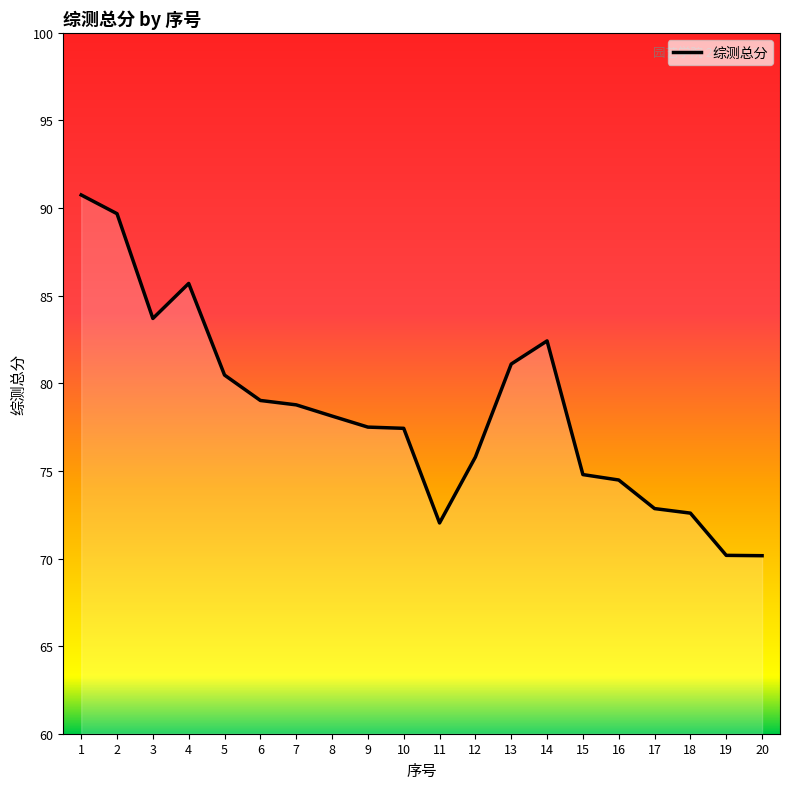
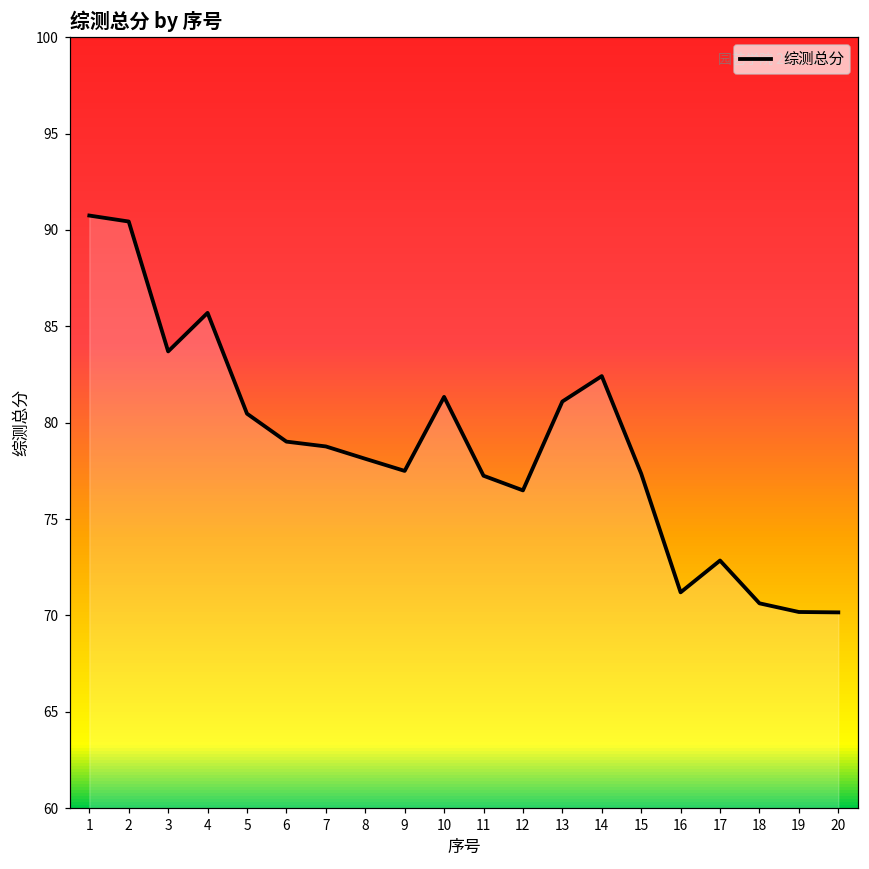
2: 89.7 -> 90.4
10: 77.4 -> 81.3
11: 72.0 -> 77.3
12: 75.8 -> 76.5
15: 74.8 -> 77.4
16: 74.5 -> 71.2
18: 72.6 -> 70.6
